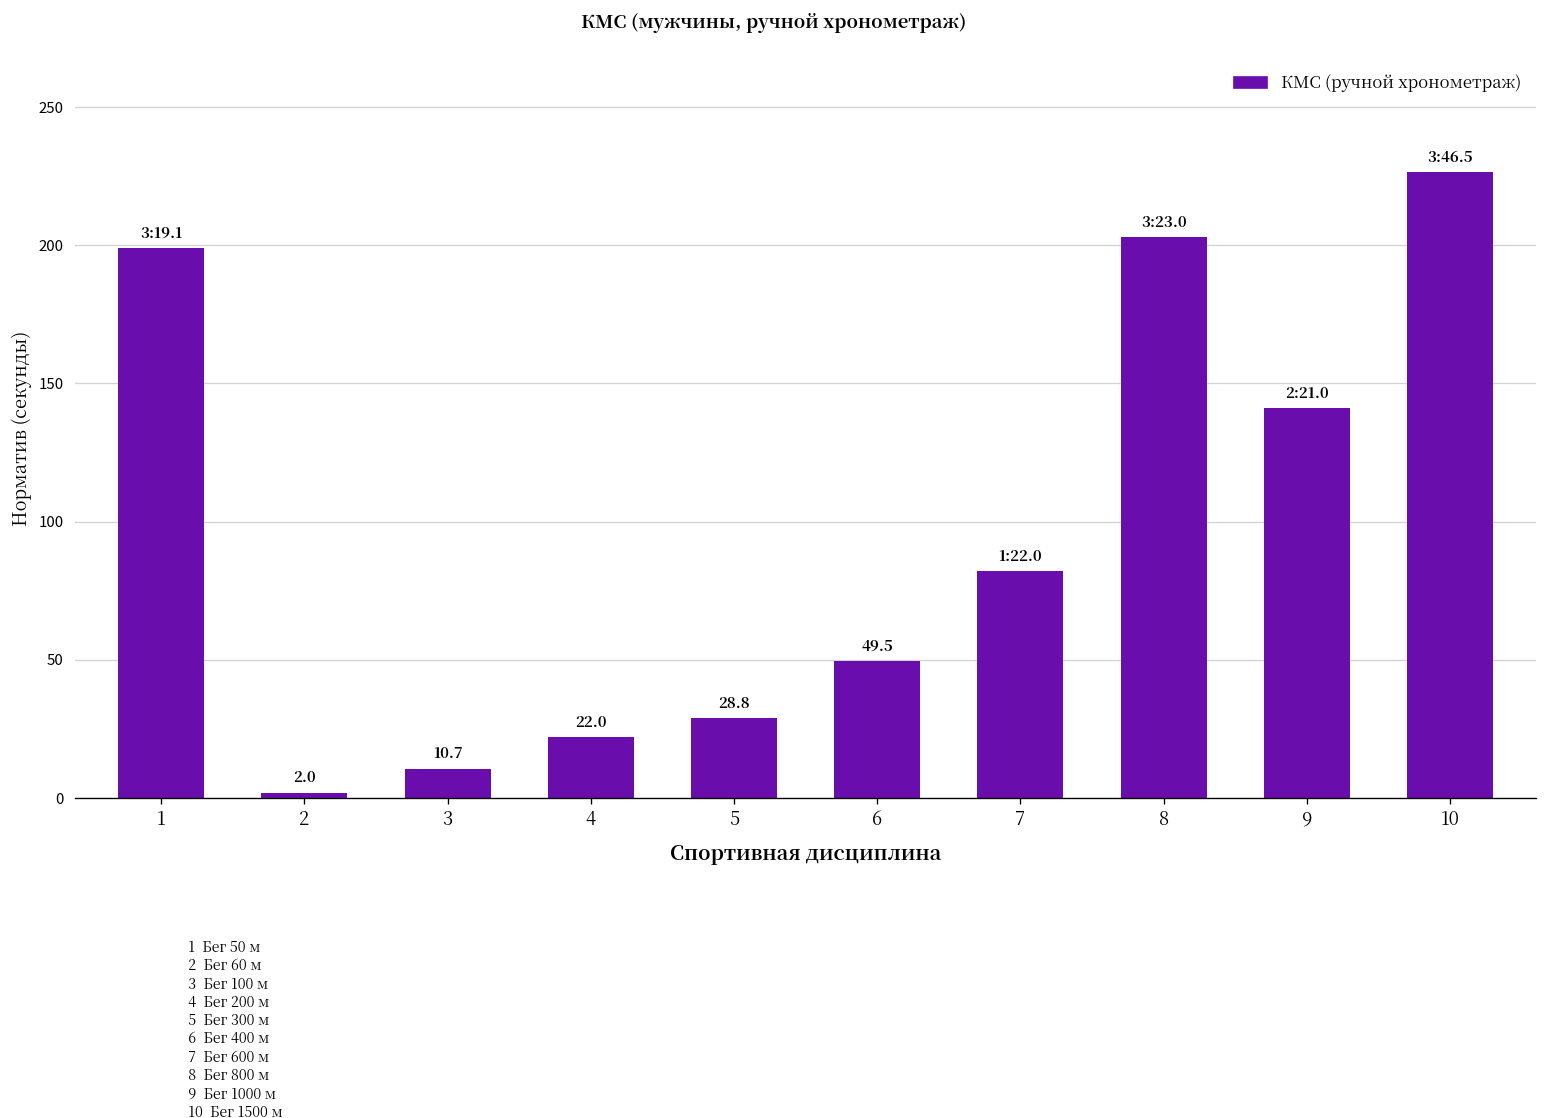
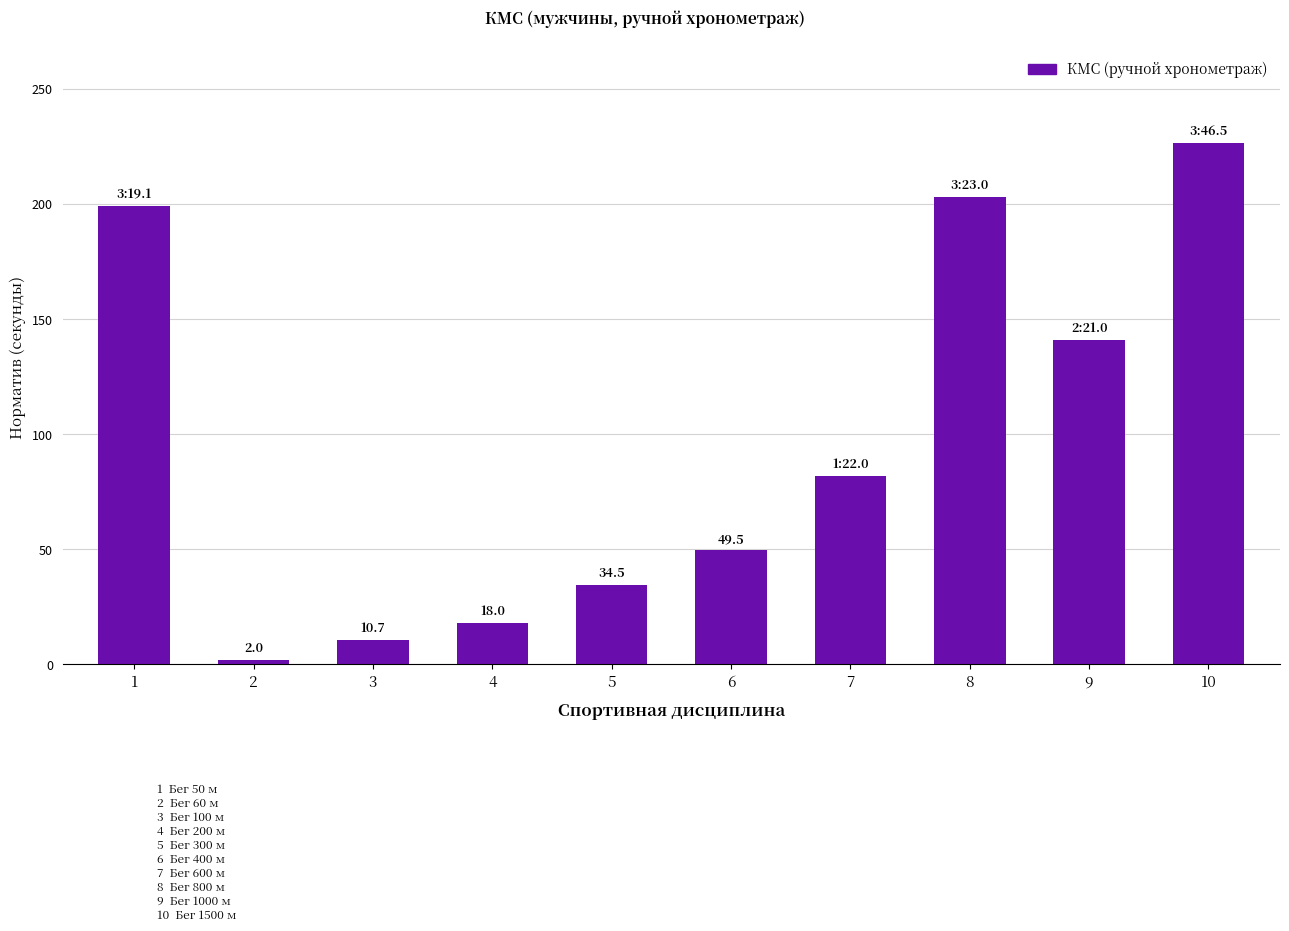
4: 22.0 -> 18.0
5: 28.8 -> 34.5
